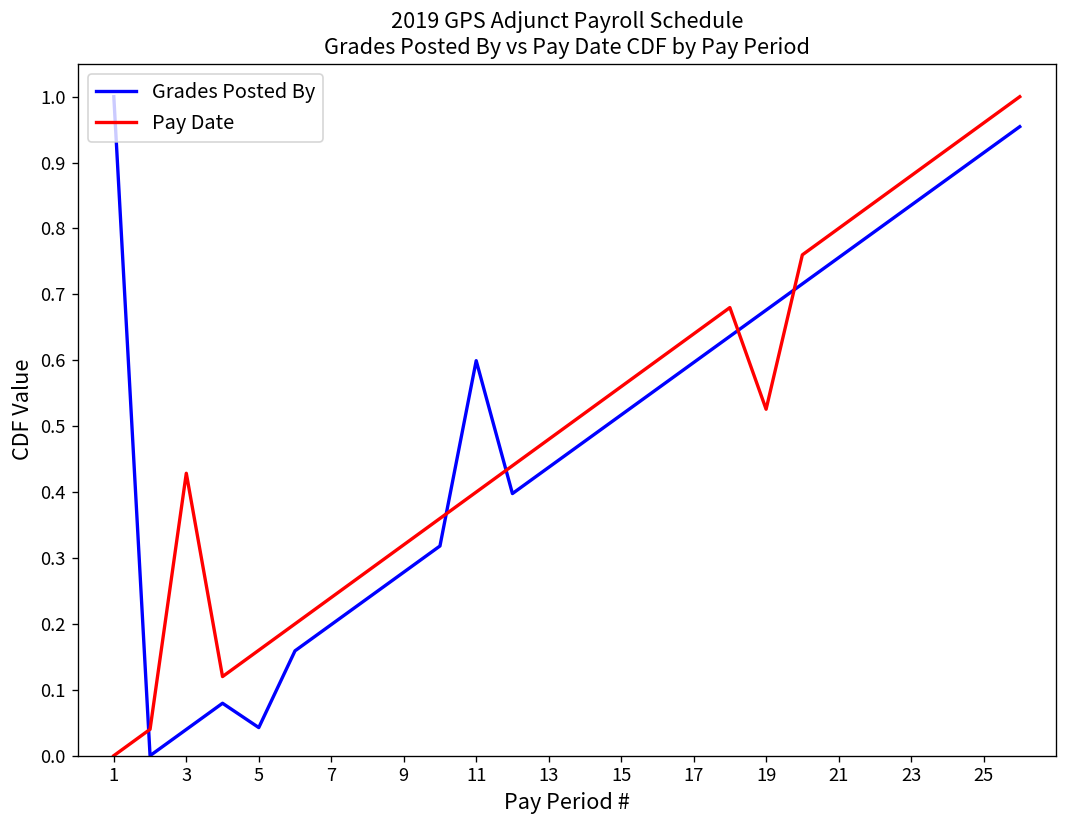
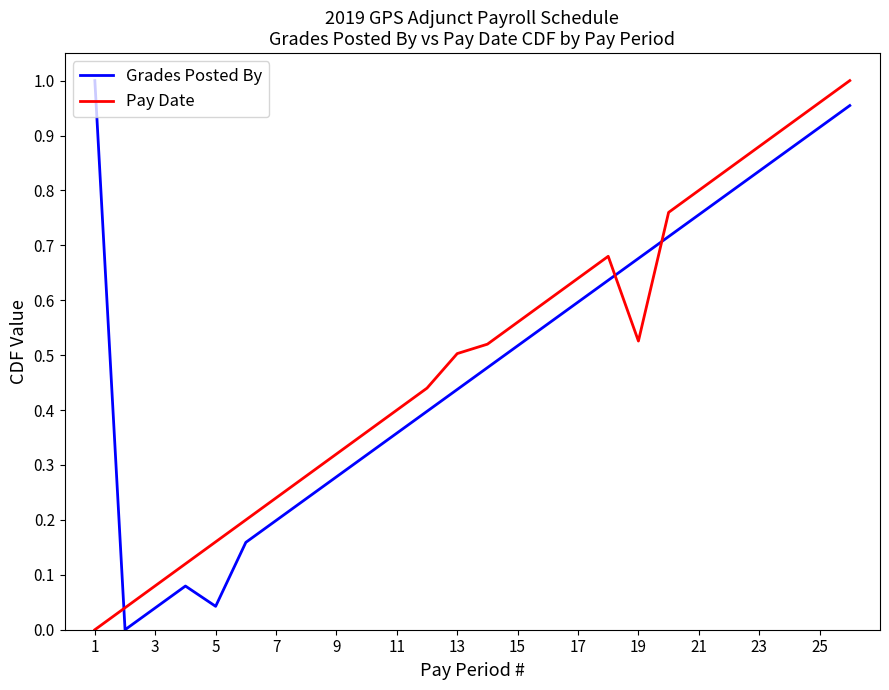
Pay Date, 3: 0.43 -> 0.08
Grades Posted By, 11: 0.60 -> 0.36
Pay Date, 13: 0.48 -> 0.50
